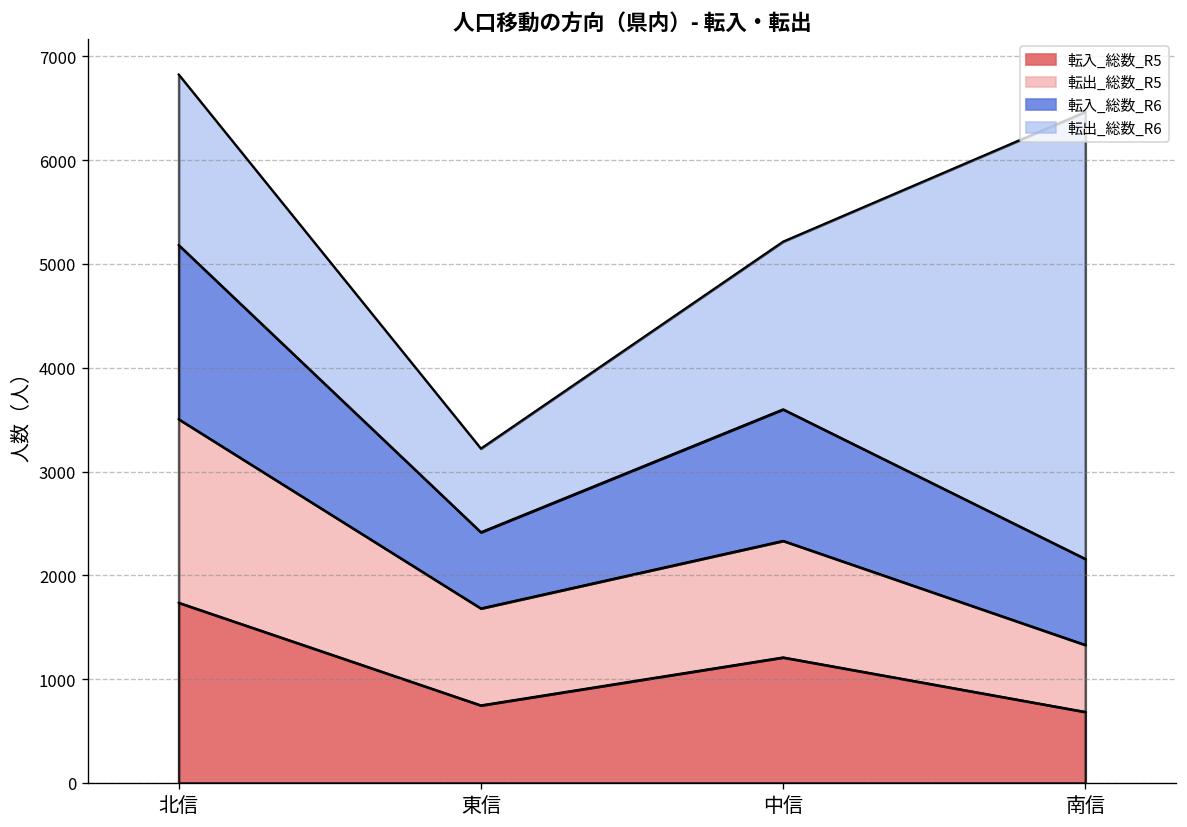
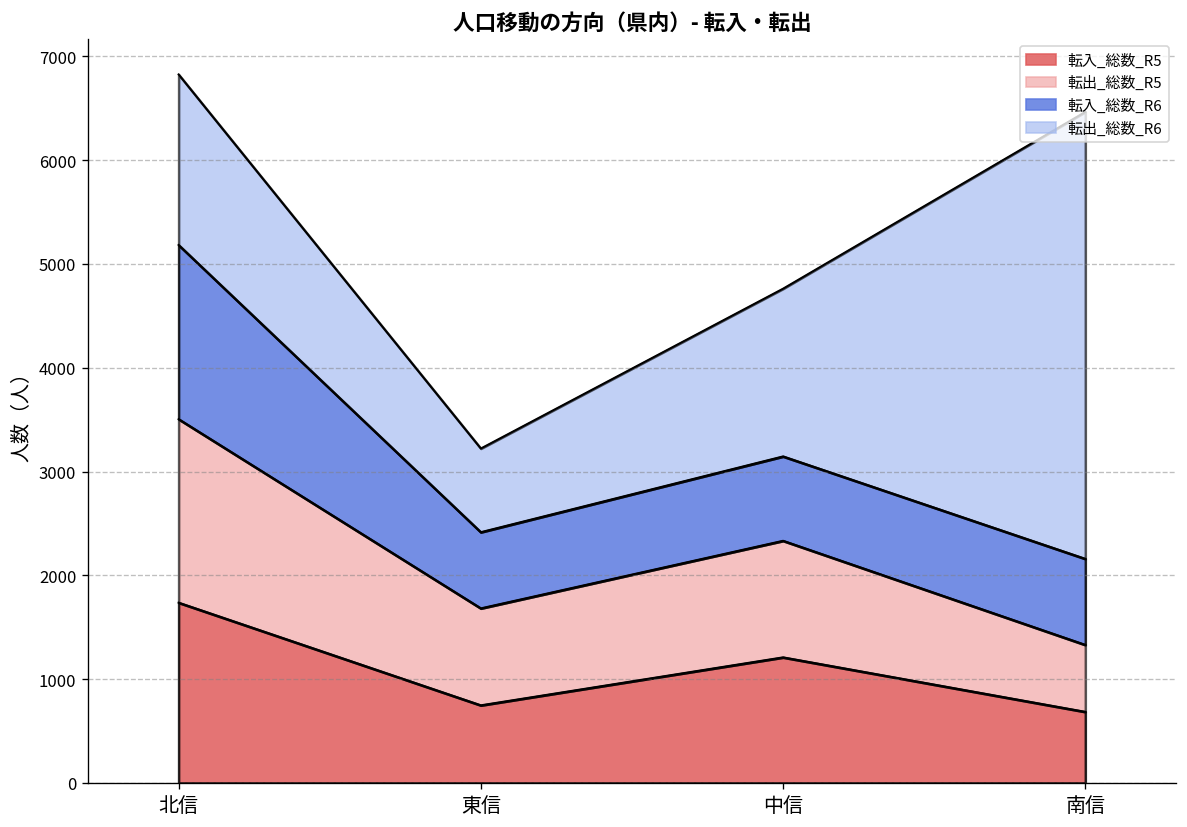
転入_総数_R6, 中信: 1300 -> 800
